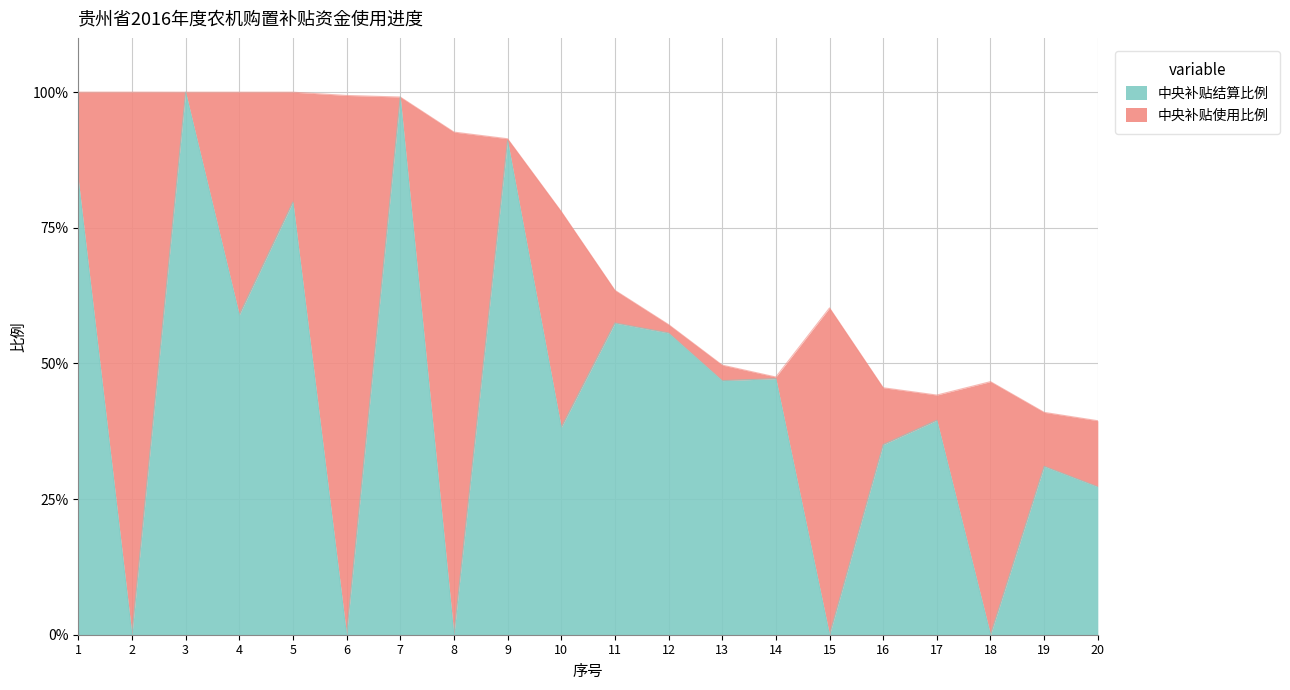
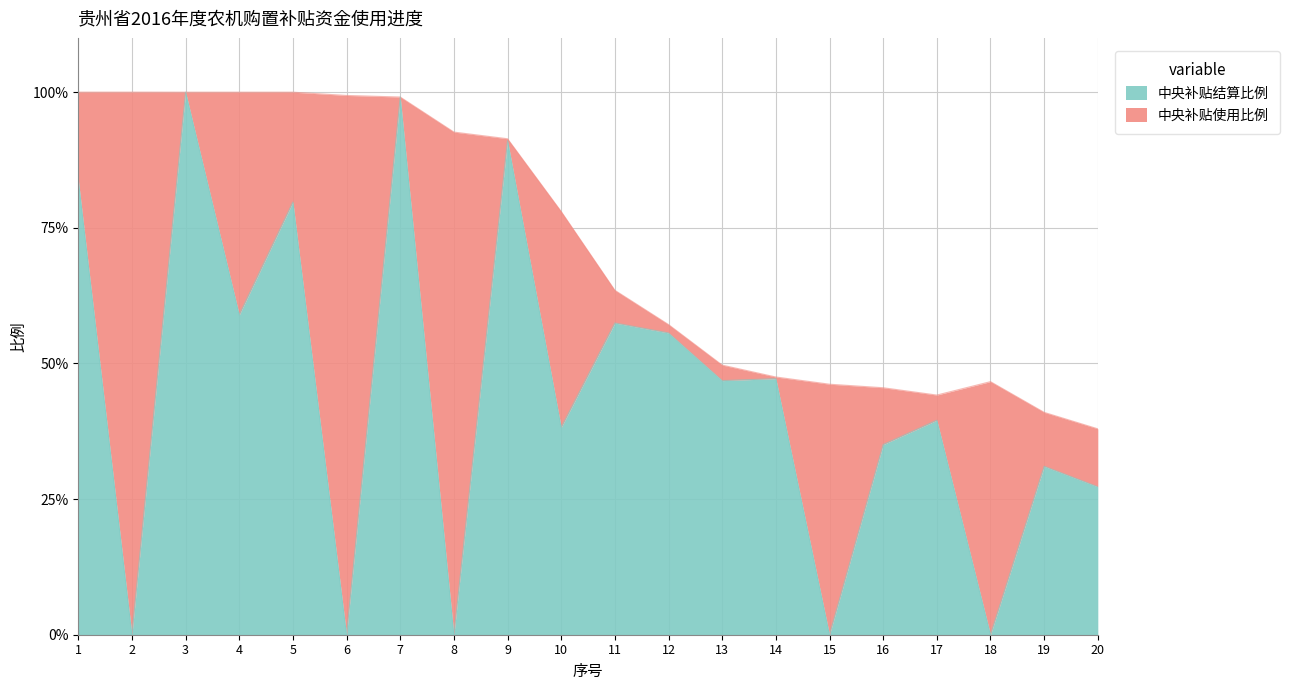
中央补贴使用比例, 15: 60% -> 46%
中央补贴使用比例, 20: 39% -> 38%
